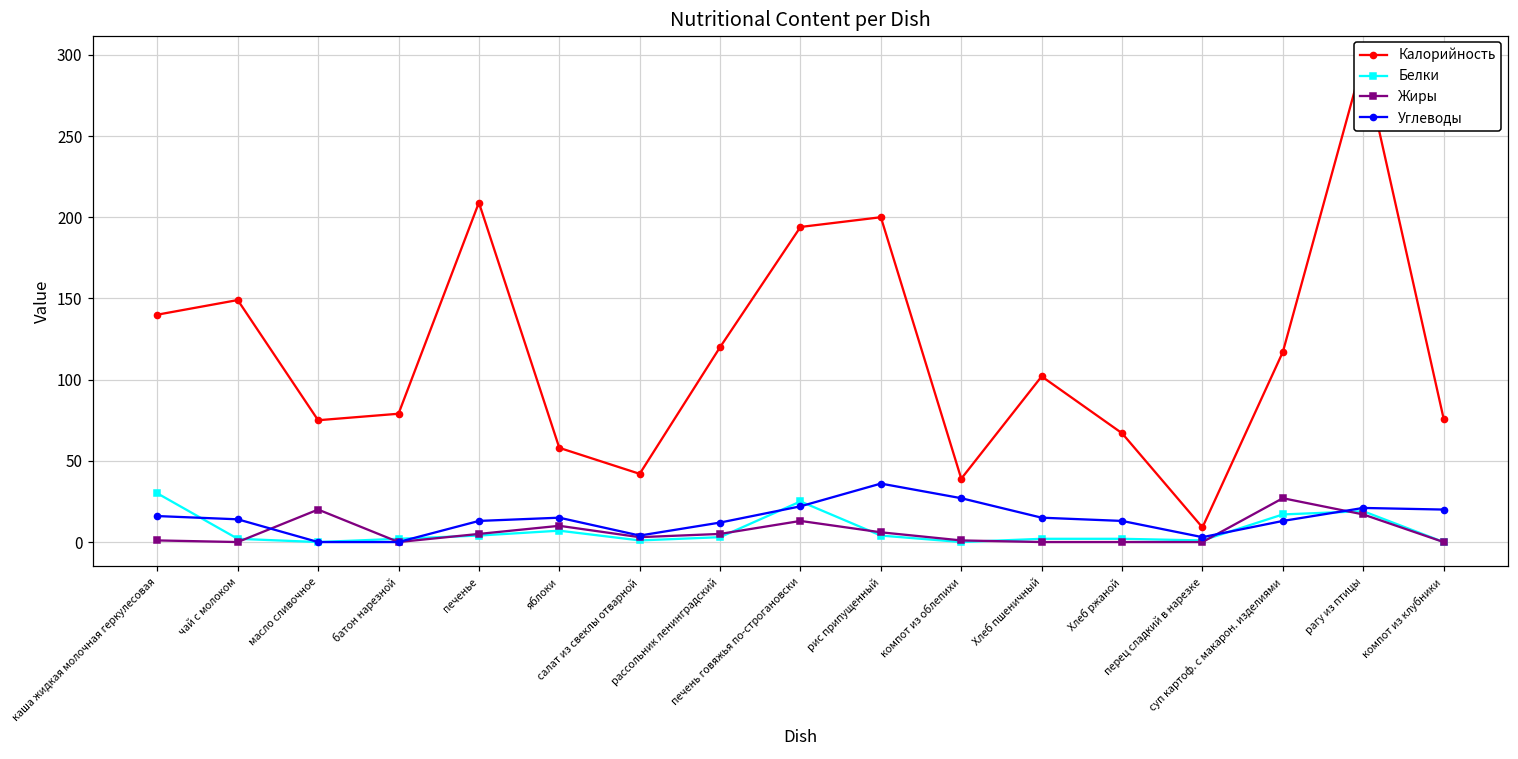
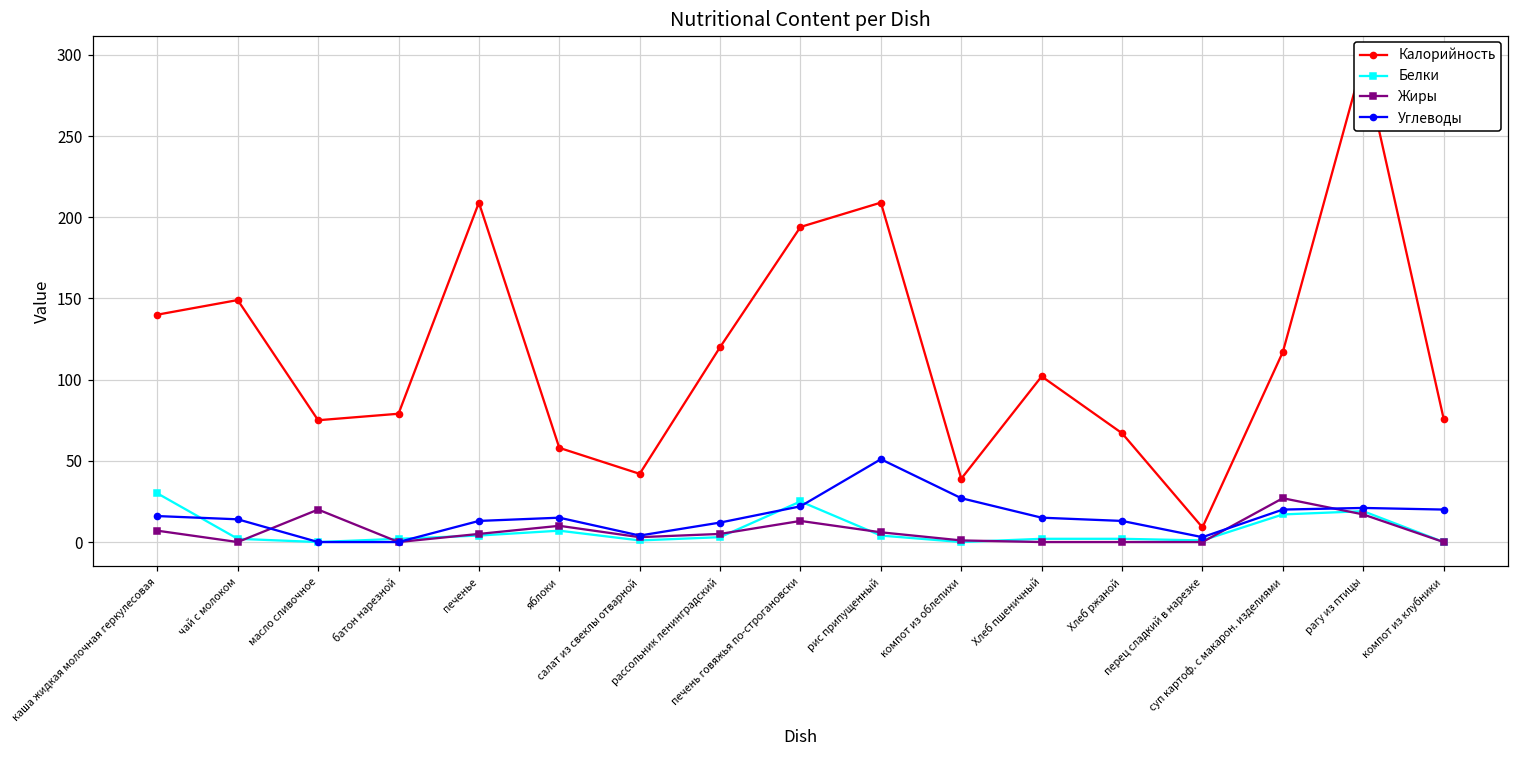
Жиры, каша жидкая молочная геркулесовая: 1 -> 7
Калорийность, рис припущенный: 200 -> 209
Углеводы, рис припущенный: 36 -> 51
Углеводы, суп картоф. с макарон. изделиями: 13 -> 20
